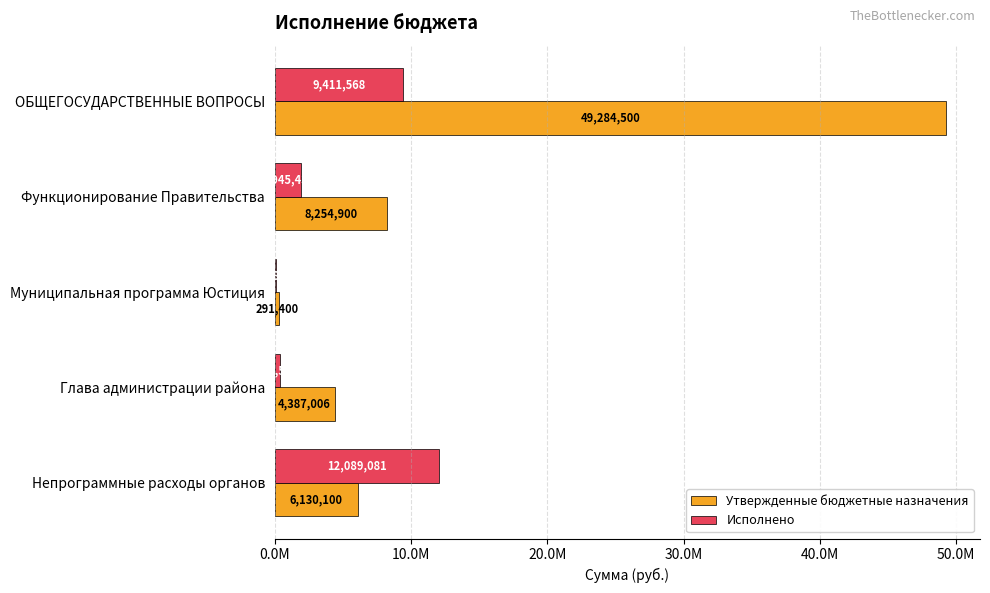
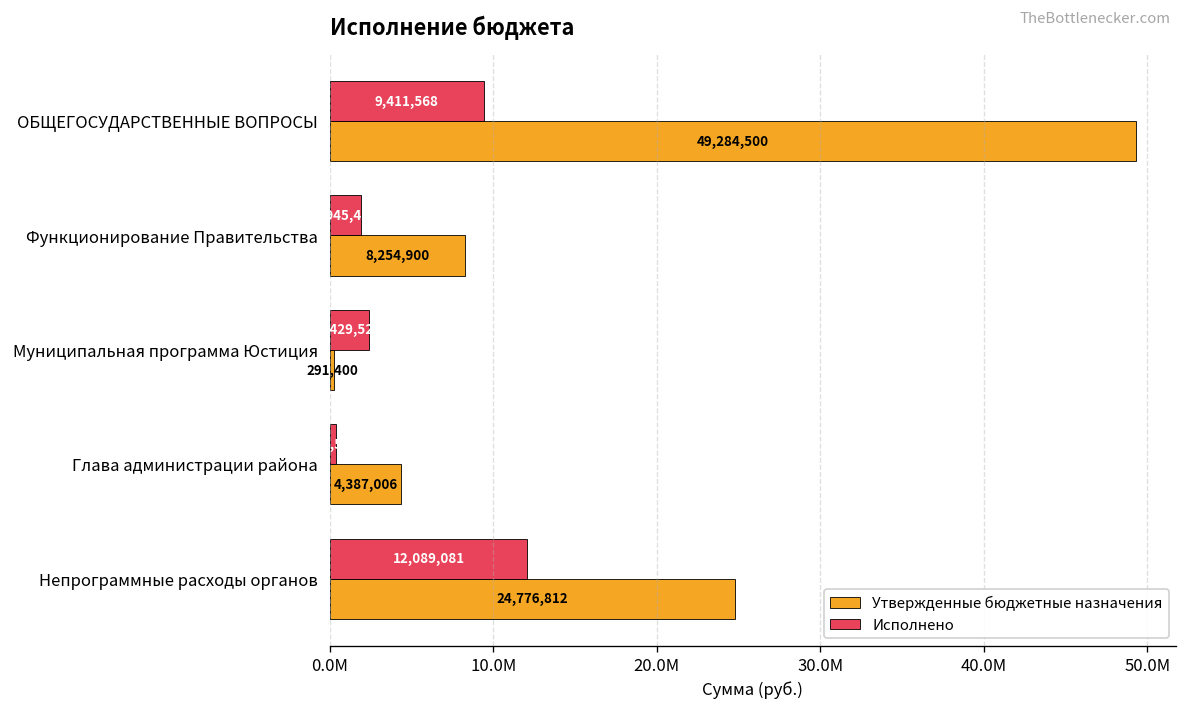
Исполнено, Муниципальная программа Юстиция: 100000 -> 2400000
Утвержденные бюджетные назначения, Непрограммные расходы органов: 6,130,100 -> 24,776,812
